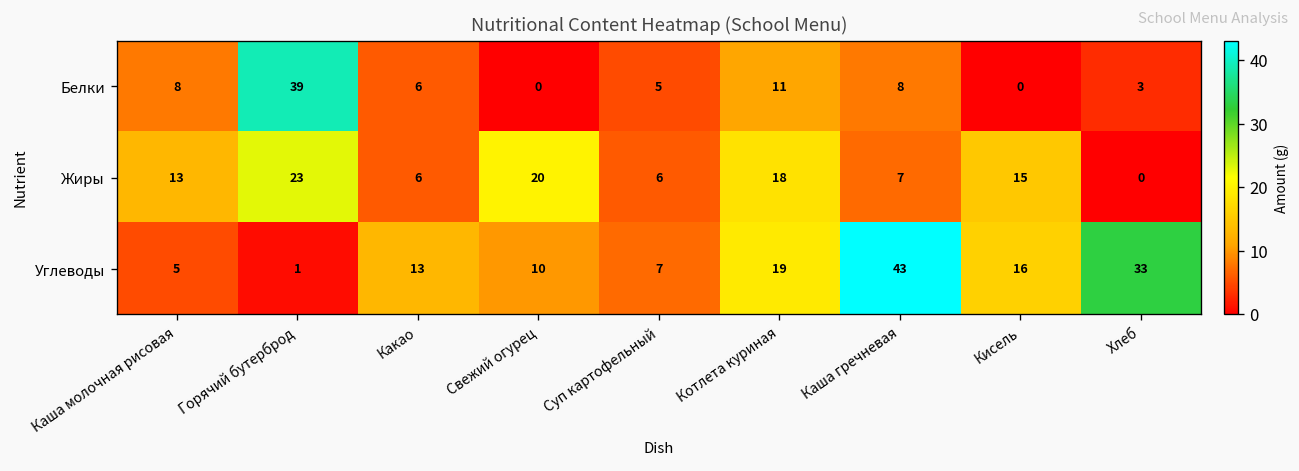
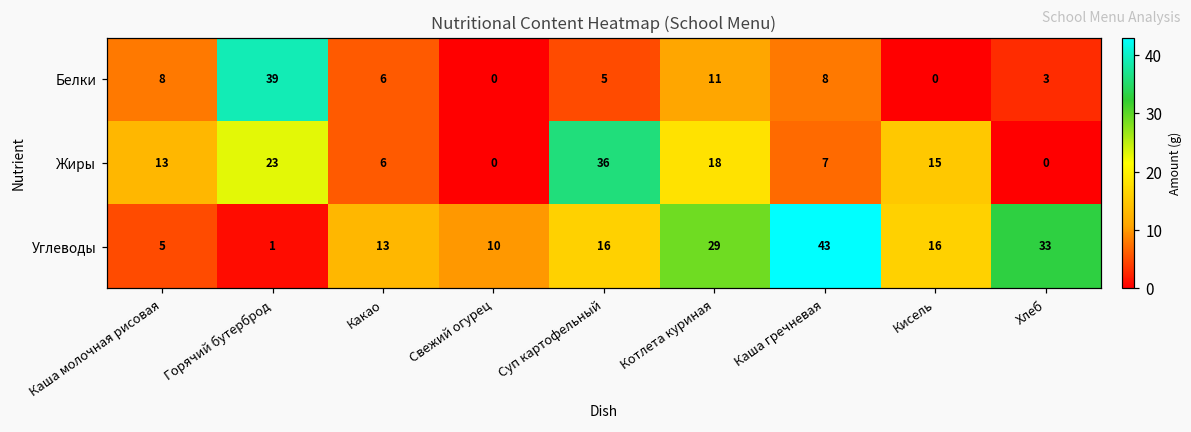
Жиры, Свежий огурец: 20 -> 0
Жиры, Суп картофельный: 6 -> 36
Углеводы, Суп картофельный: 7 -> 16
Углеводы, Котлета куриная: 19 -> 29
